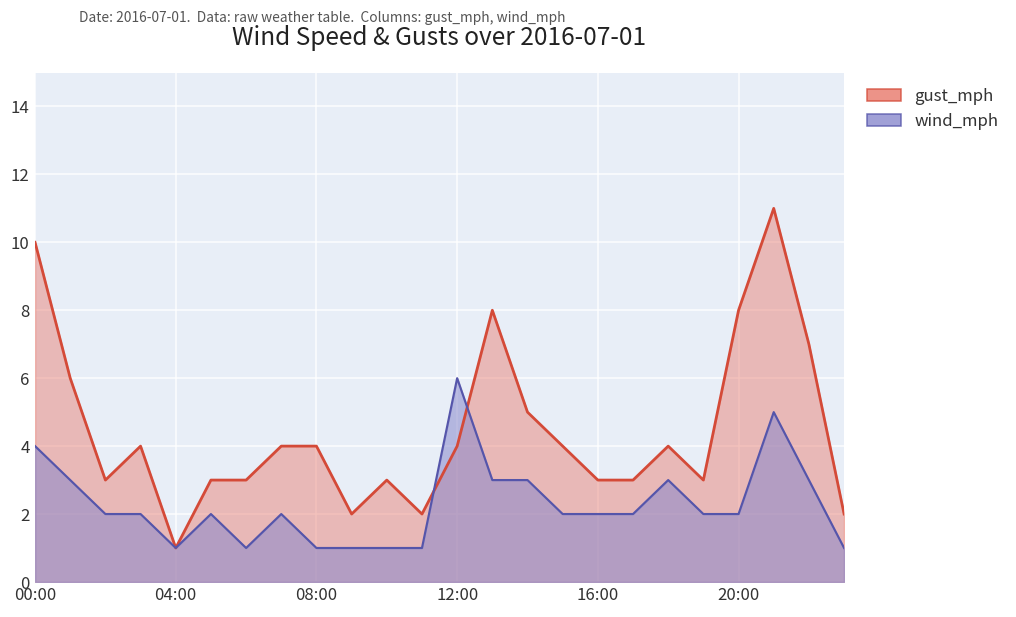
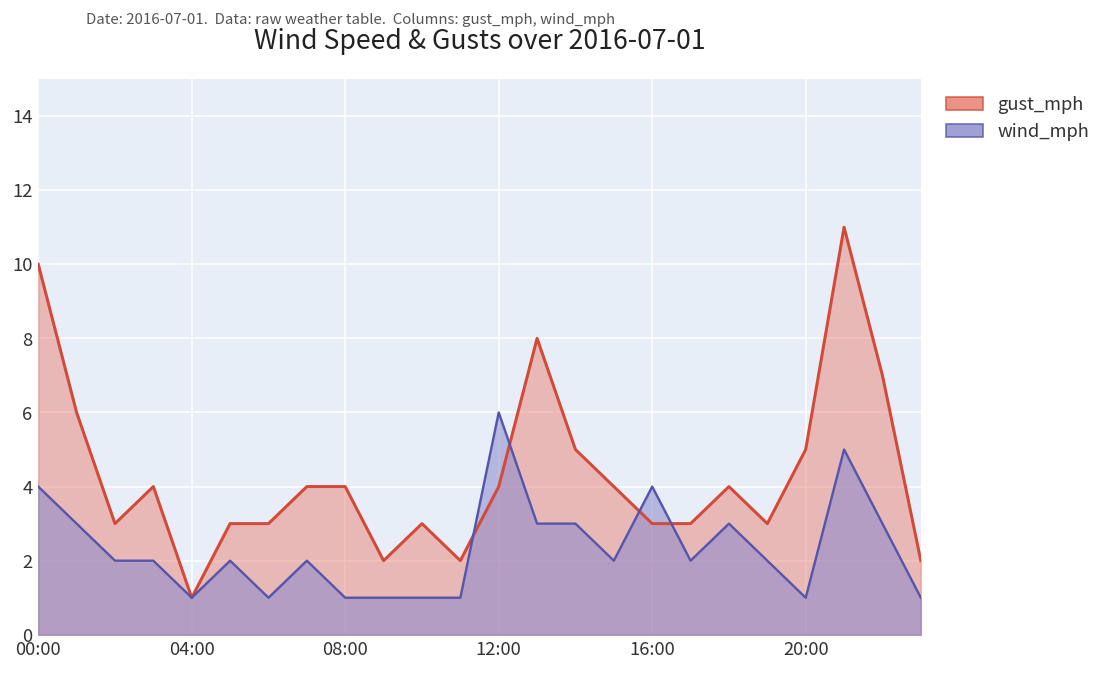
wind_mph, 16:00: 2 -> 4
gust_mph, 20:00: 8 -> 5
wind_mph, 20:00: 2 -> 1
